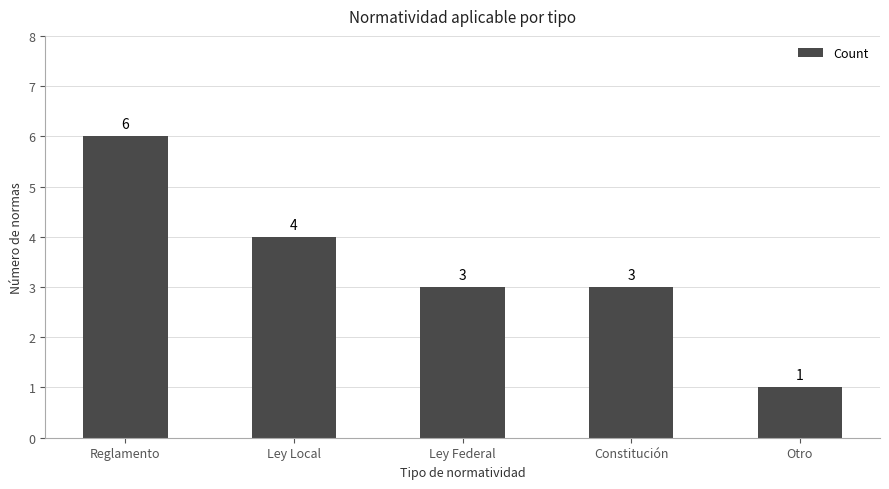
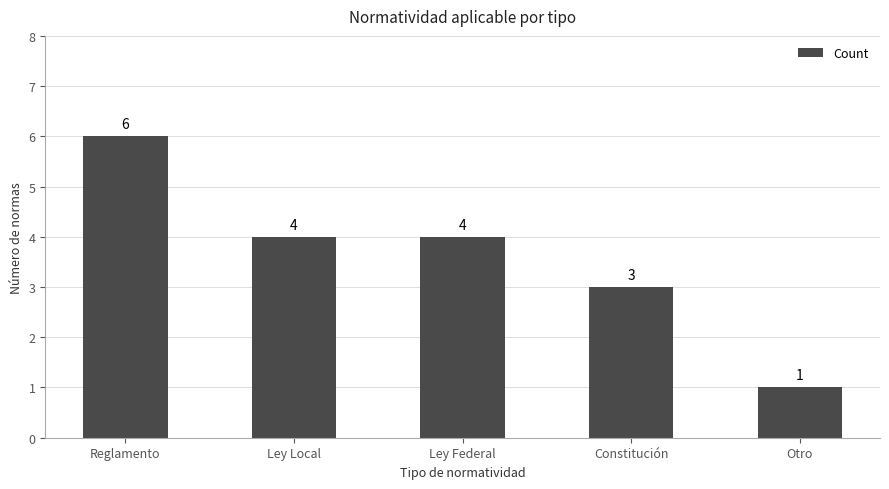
Ley Federal: 3 -> 4
